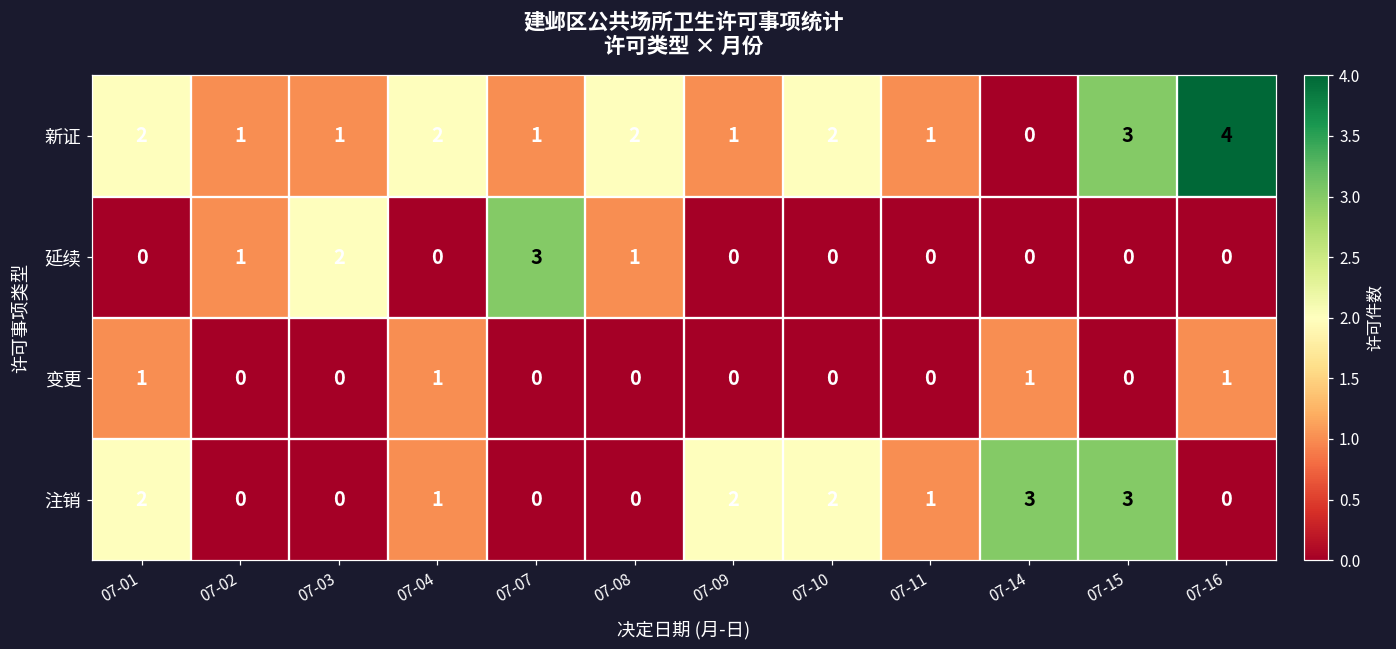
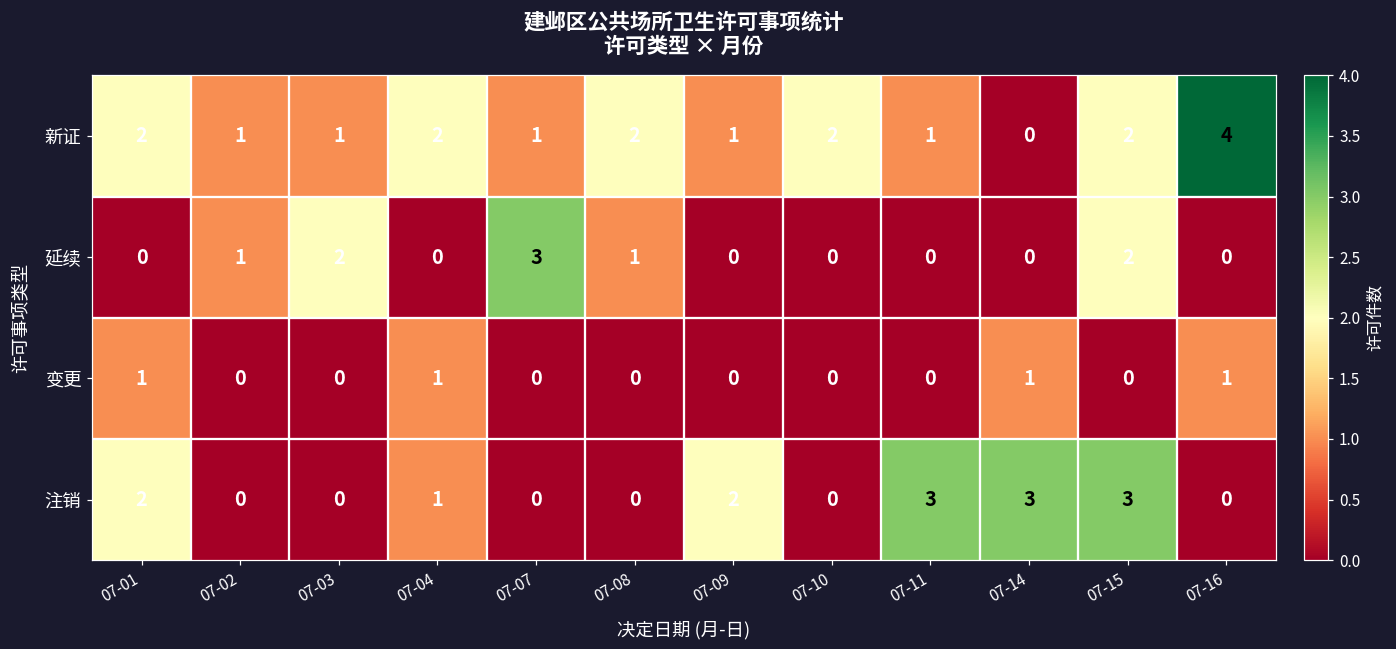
新证, 07-15: 3 -> 2
延续, 07-15: 0 -> 2
注销, 07-10: 2 -> 0
注销, 07-11: 1 -> 3
